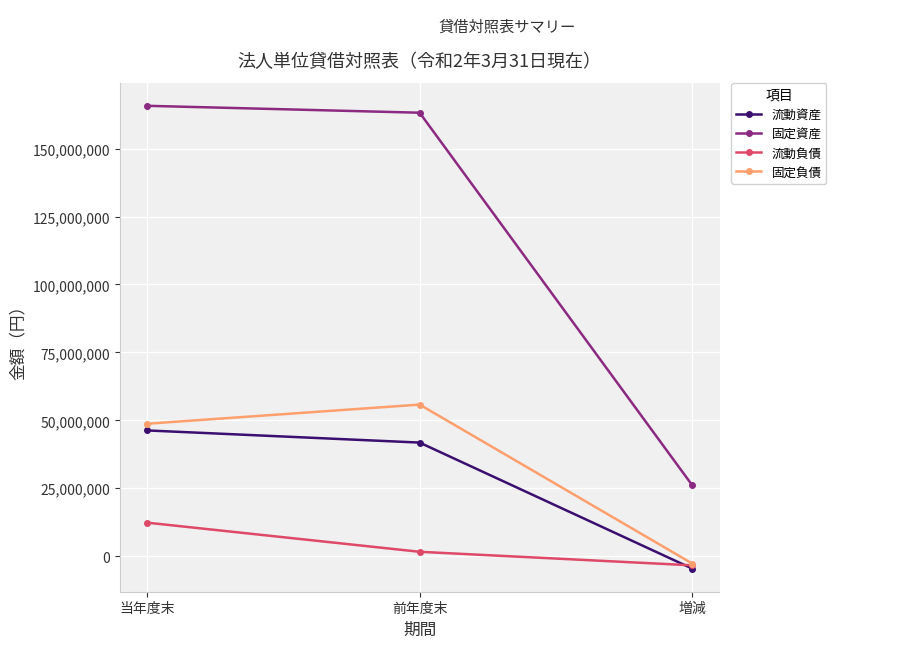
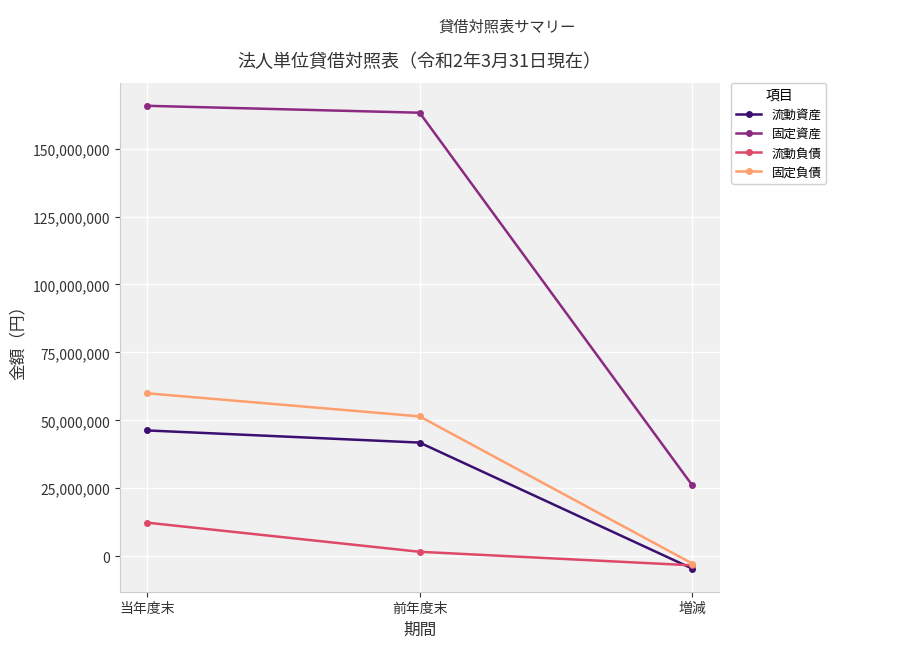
固定負債, 当年度末: 49,000,000 -> 60,000,000
固定負債, 前年度末: 56,000,000 -> 51,000,000
